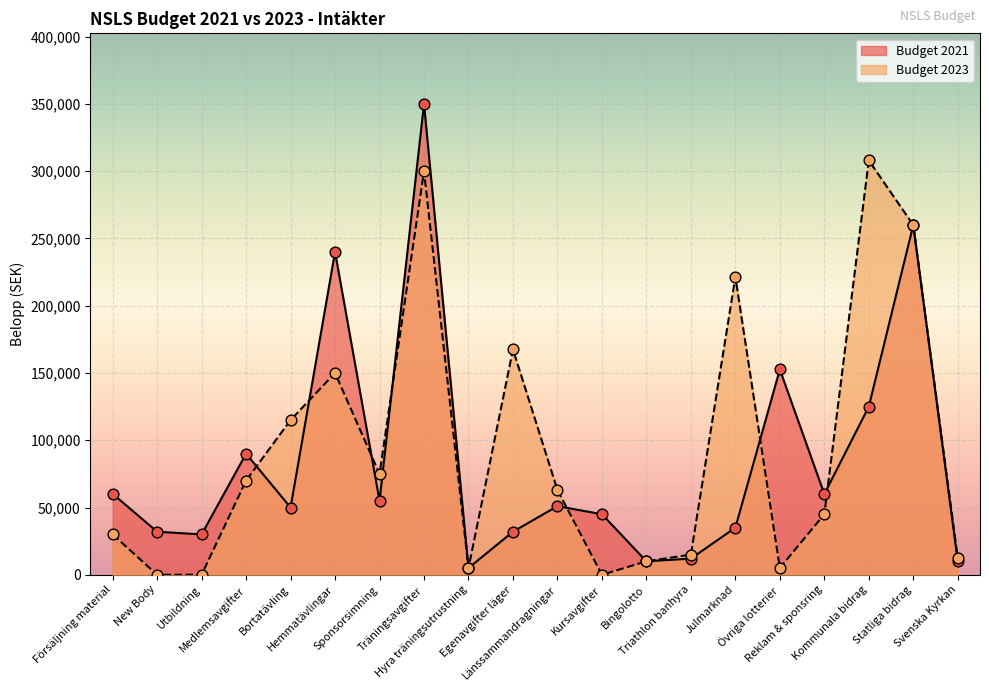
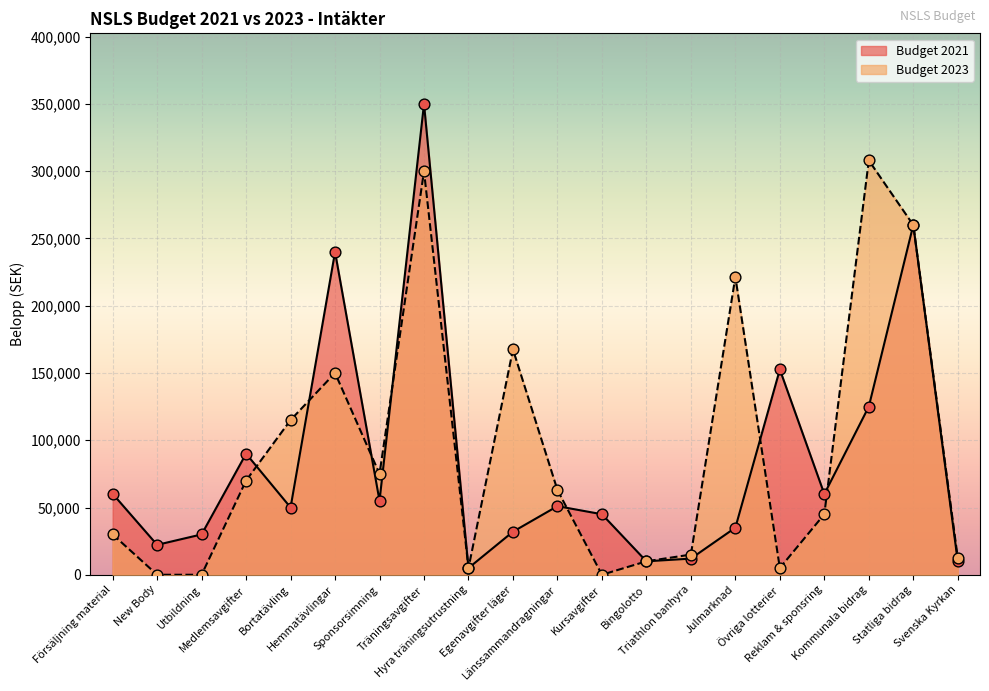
Budget 2021, New Body: 32,000 -> 22,000
